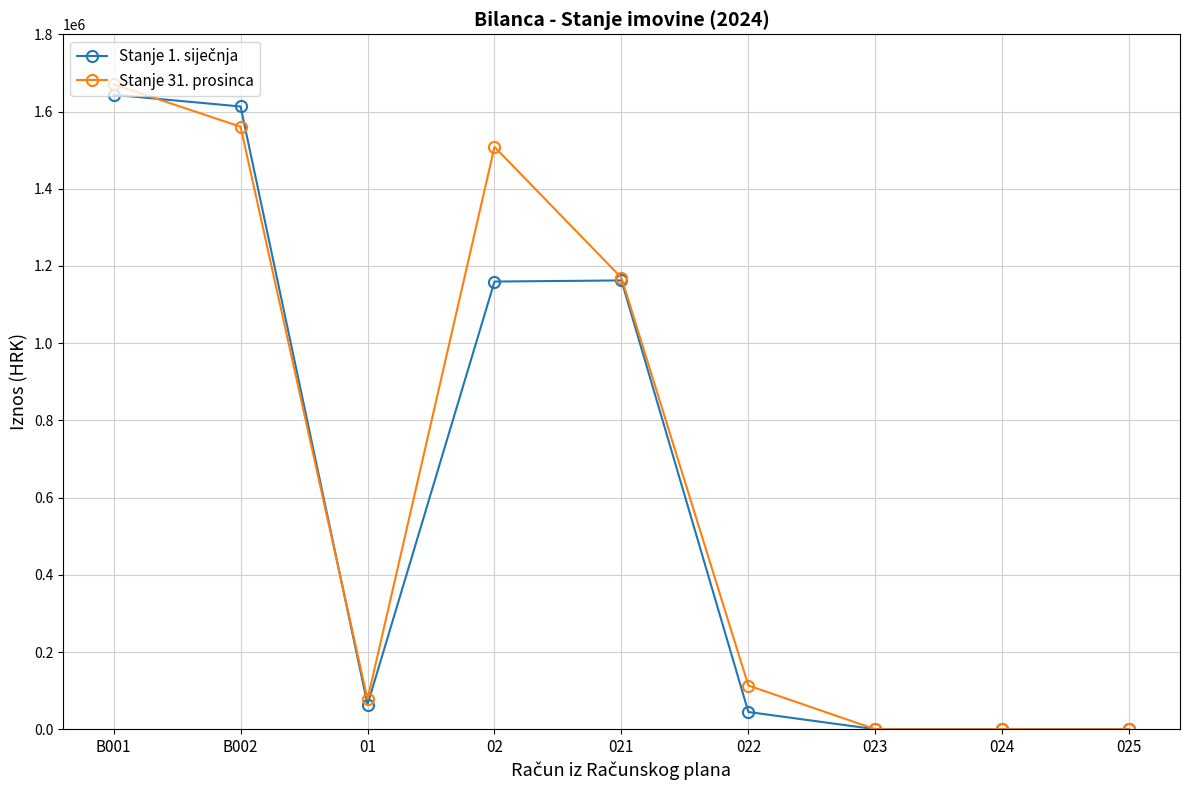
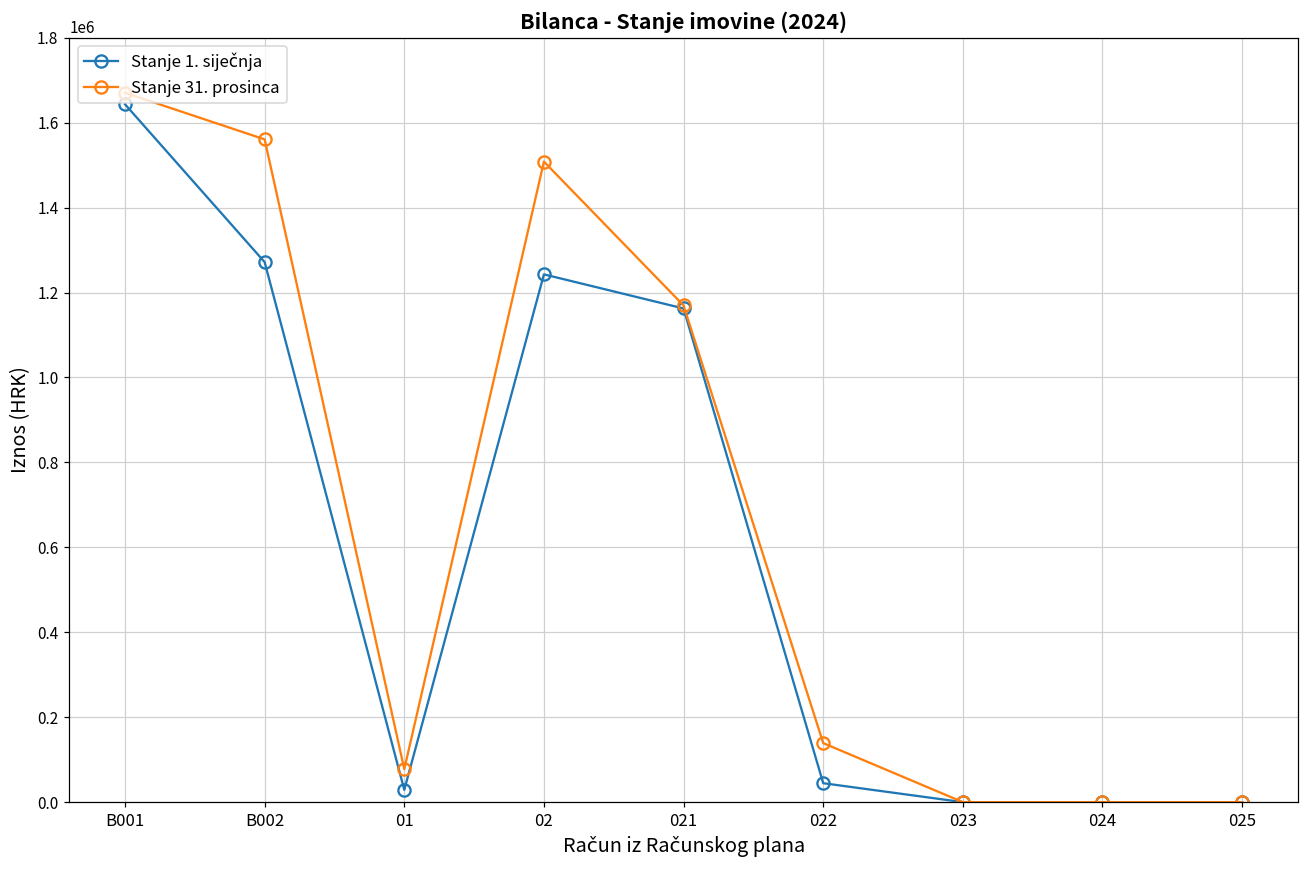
Stanje 1. siječnja, B002: 1610000 -> 1270000
Stanje 1. siječnja, 01: 60000 -> 30000
Stanje 1. siječnja, 02: 1160000 -> 1240000
Stanje 31. prosinca, 022: 110000 -> 140000
